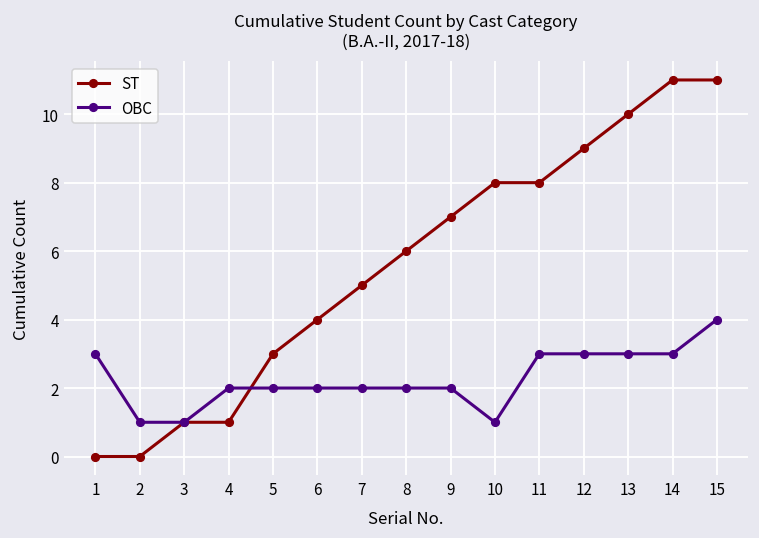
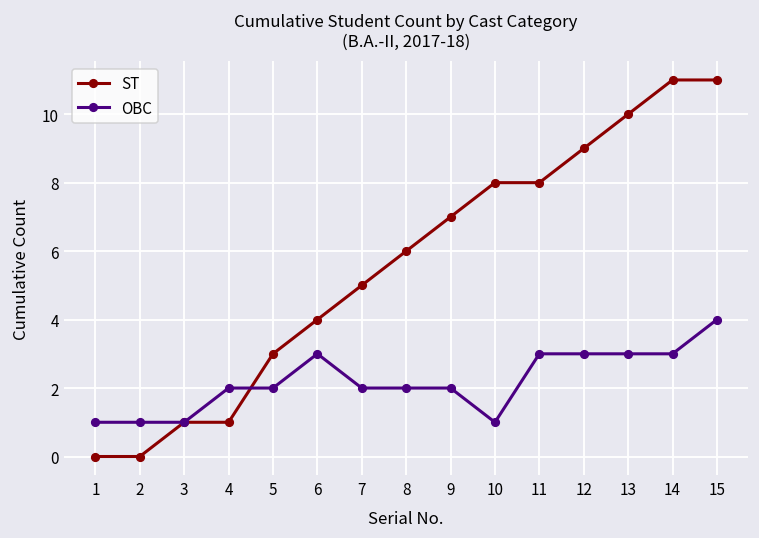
OBC, 1: 3 -> 1
OBC, 6: 2 -> 3
